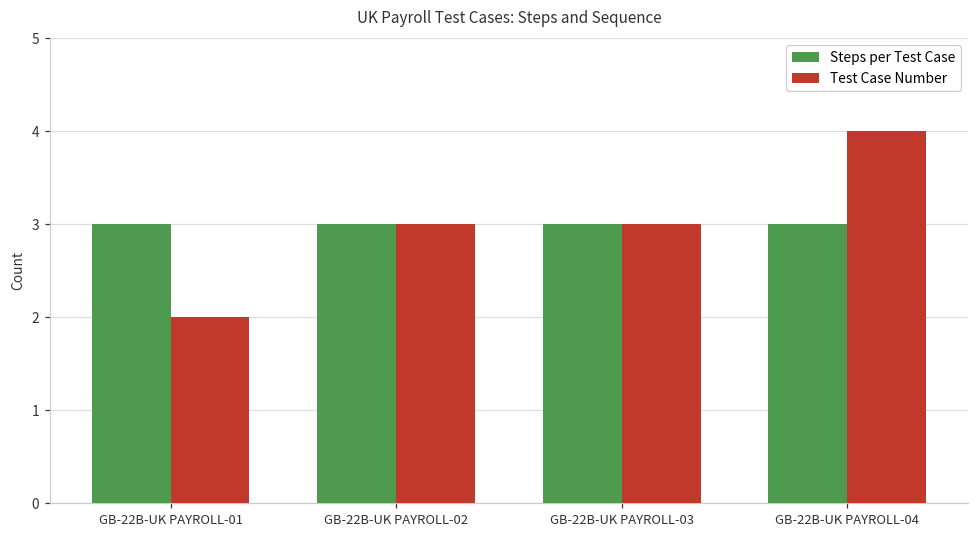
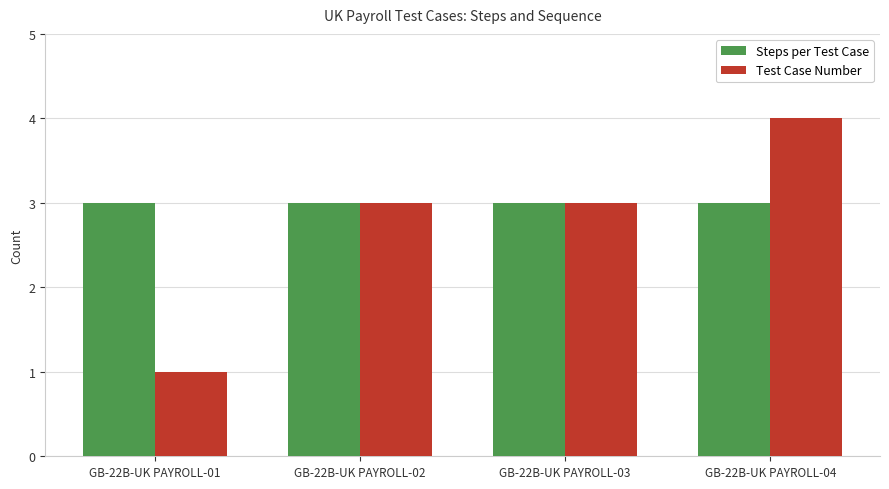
Test Case Number, GB-22B-UK PAYROLL-01: 2 -> 1
